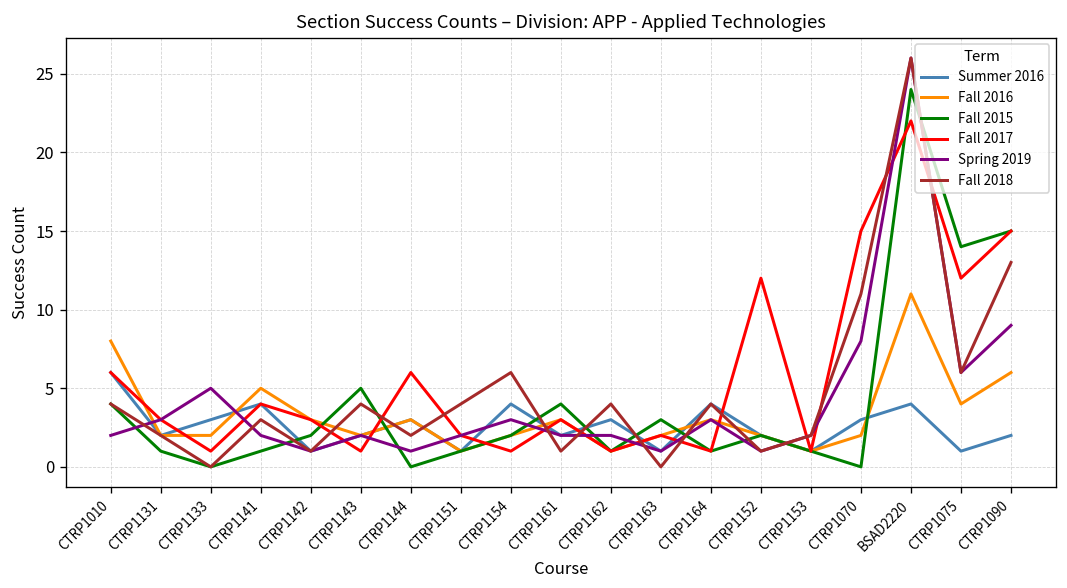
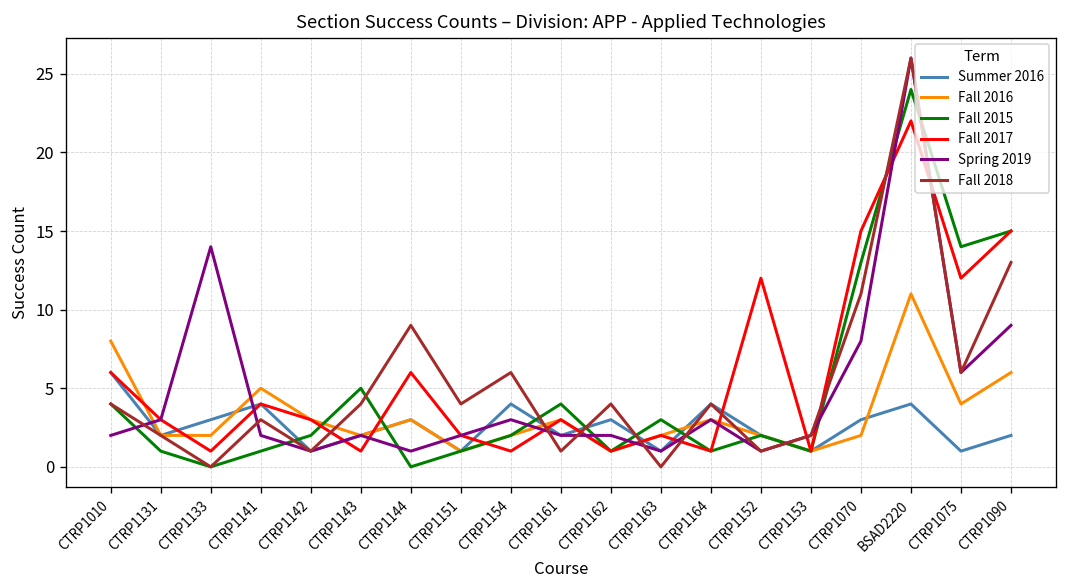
Spring 2019, CTRP1133: 5 -> 14
Fall 2018, CTRP1144: 2 -> 9
Fall 2015, CTRP1070: 0 -> 13
